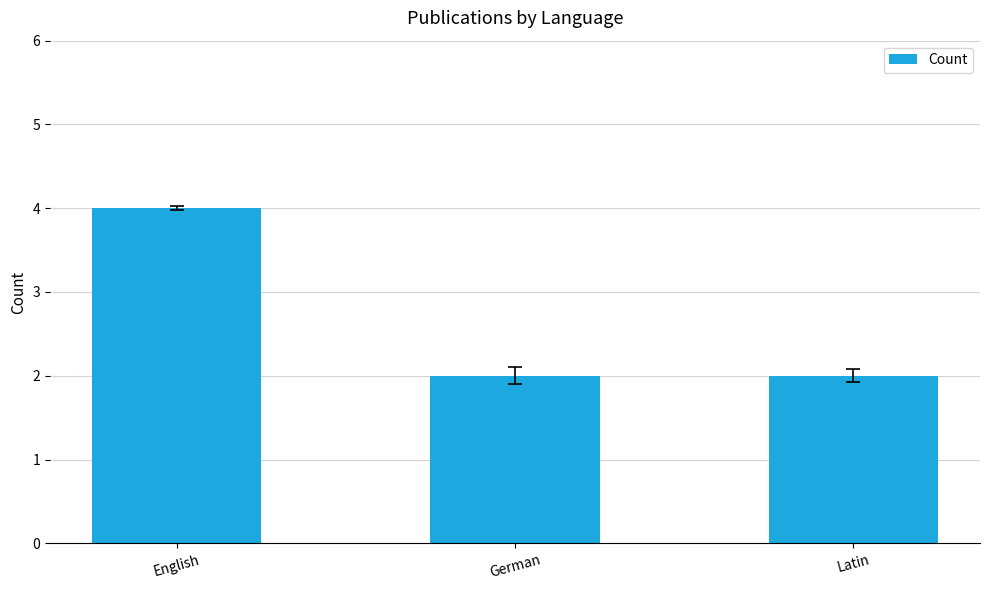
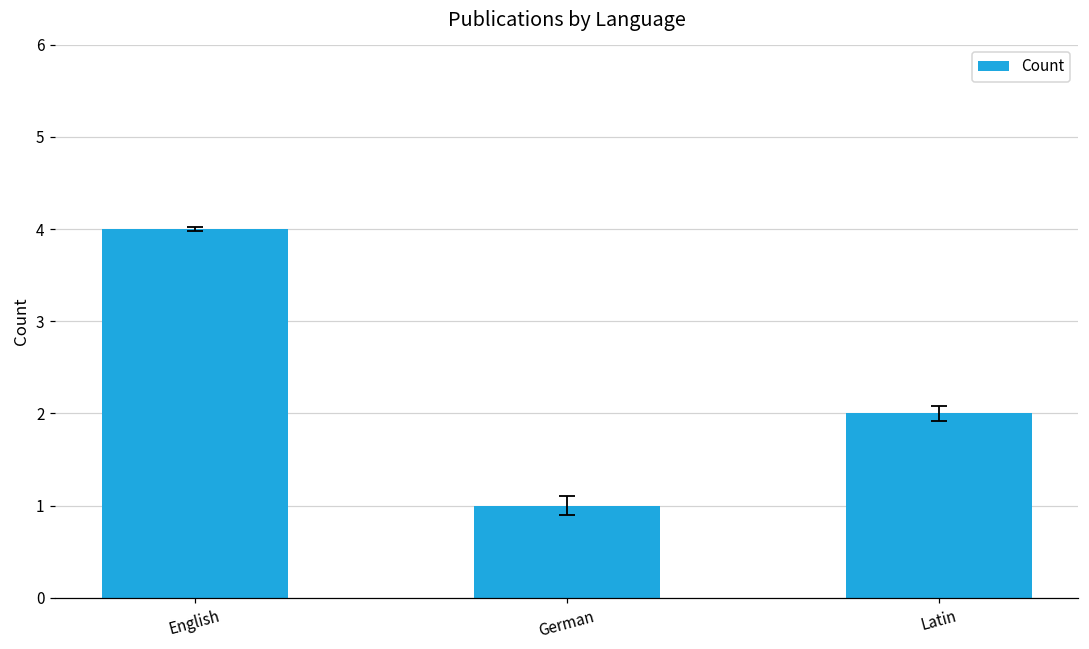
Count, German: 2 -> 1
